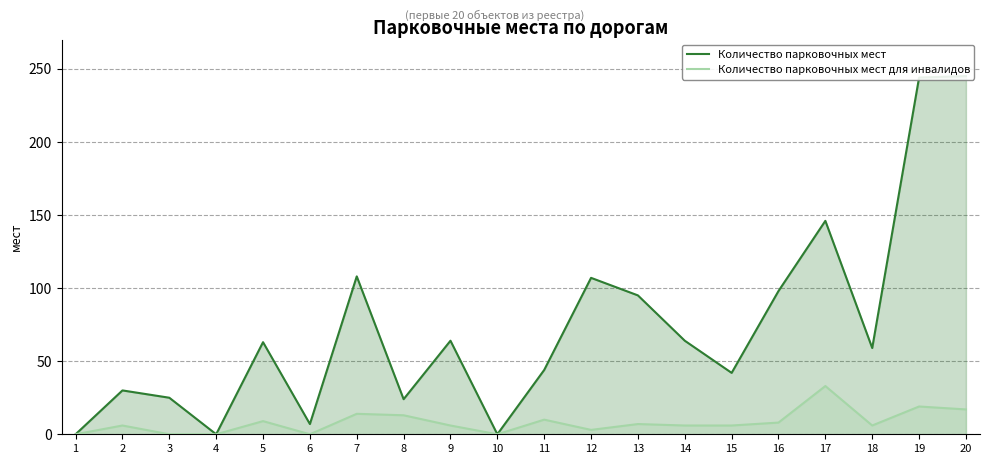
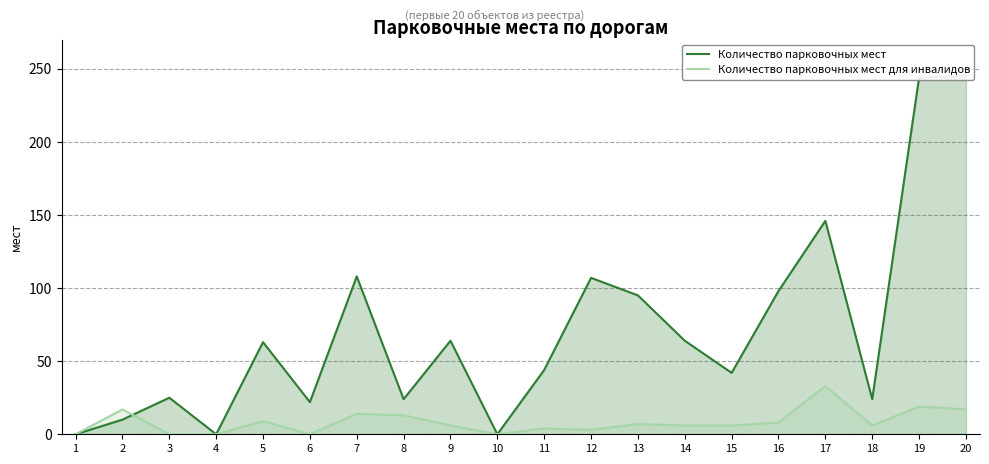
Количество парковочных мест, 2: 30 -> 10
Количество парковочных мест для инвалидов, 2: 6 -> 17
Количество парковочных мест, 6: 7 -> 22
Количество парковочных мест для инвалидов, 11: 10 -> 4
Количество парковочных мест, 18: 59 -> 24
